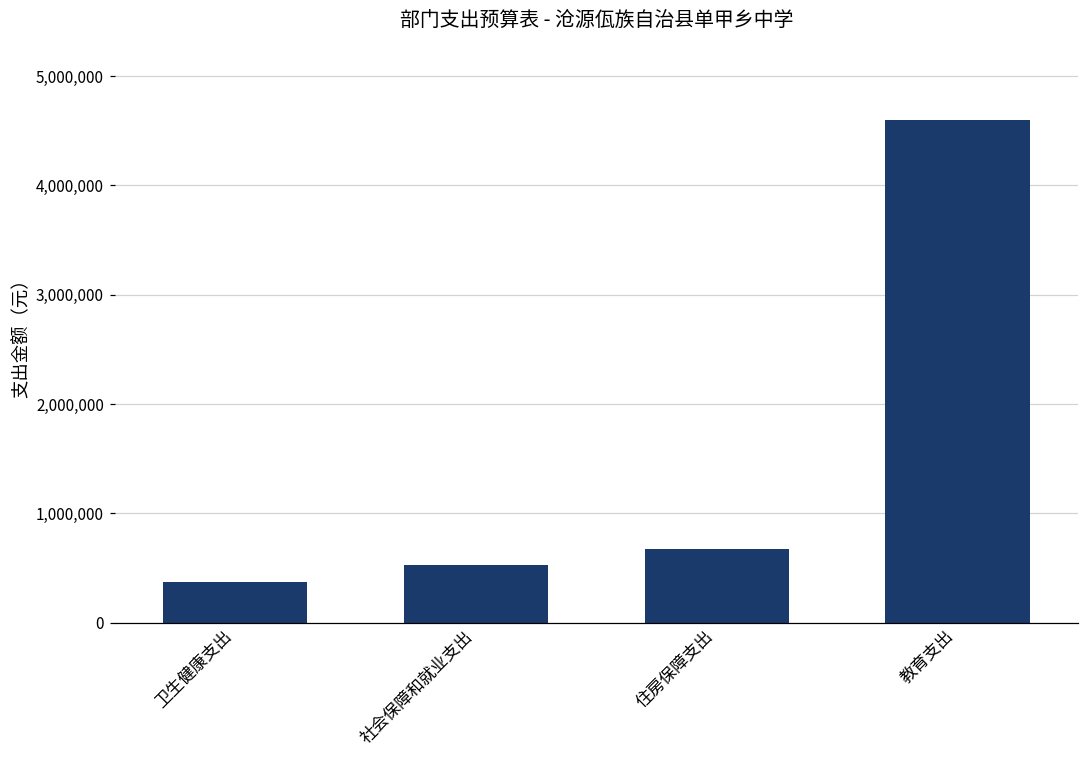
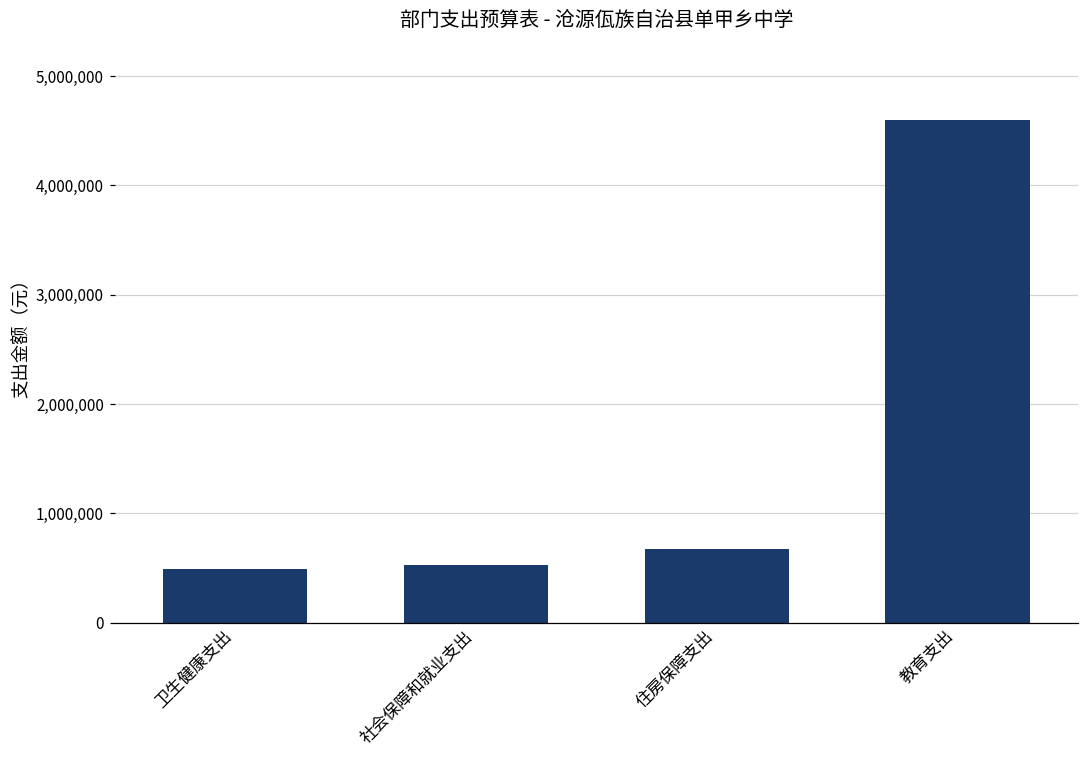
卫生健康支出: 400,000 -> 500,000
